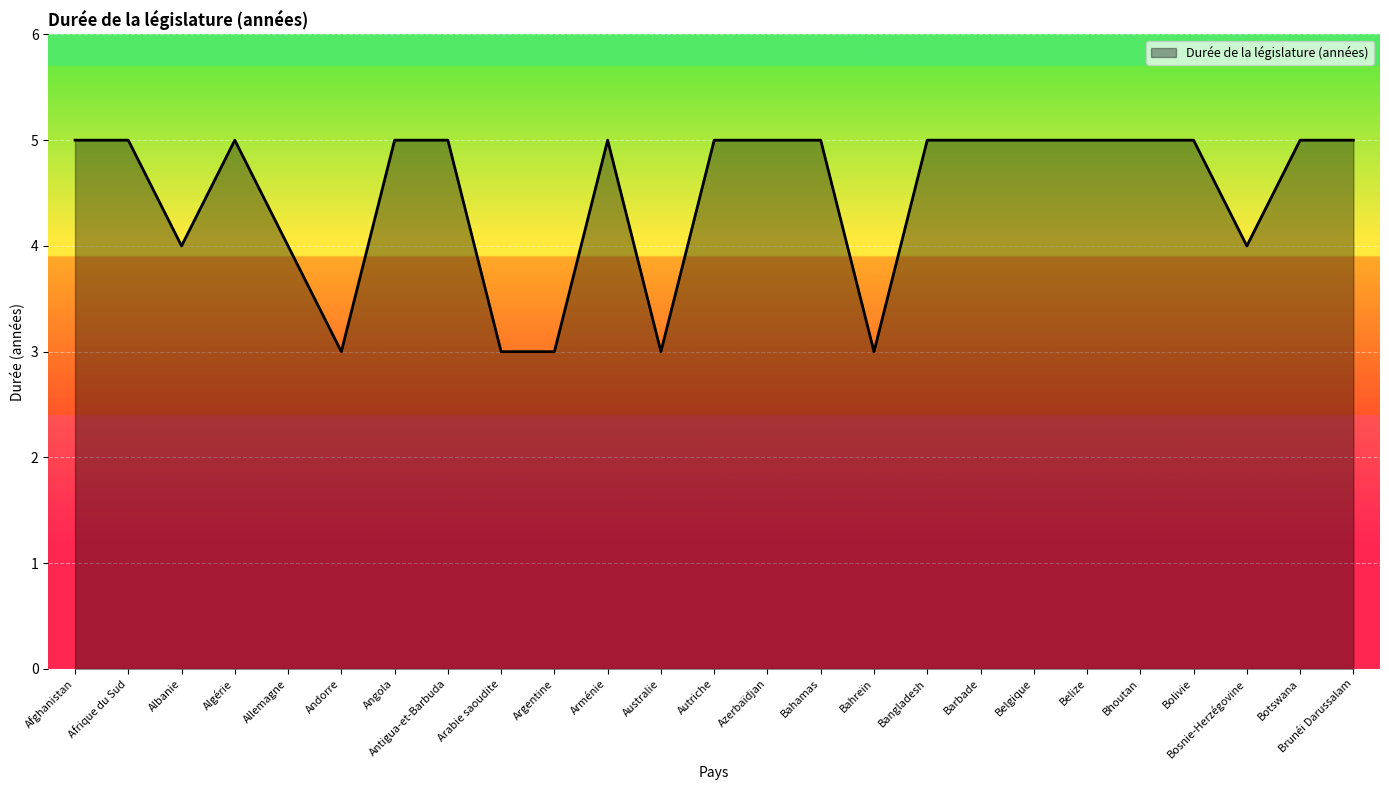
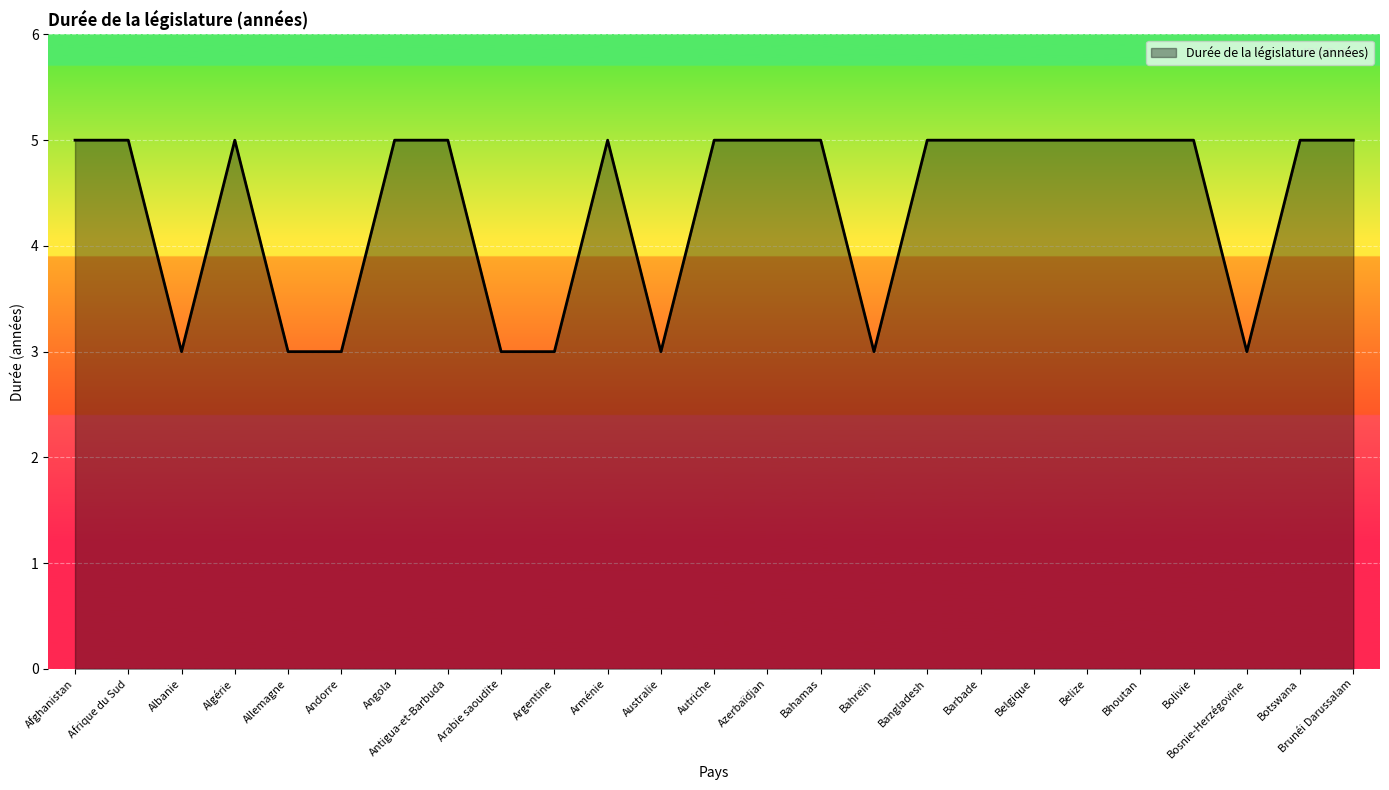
Albanie: 4 -> 3
Allemagne: 4 -> 3
Bosnie-Herzégovine: 4 -> 3
